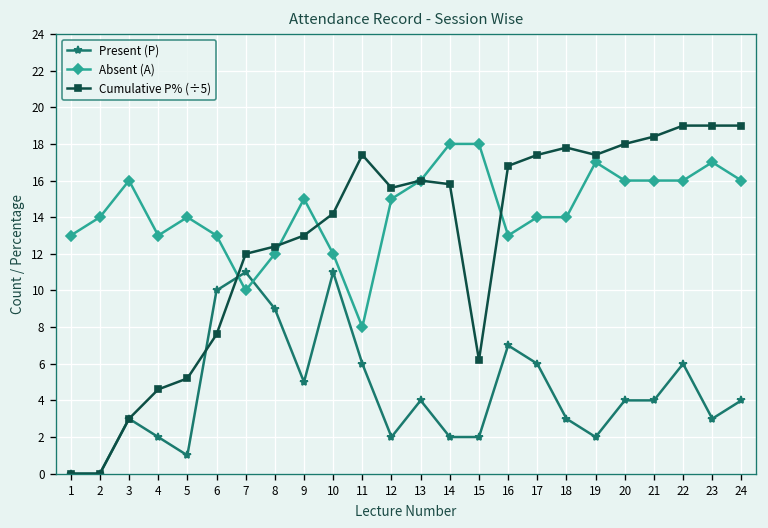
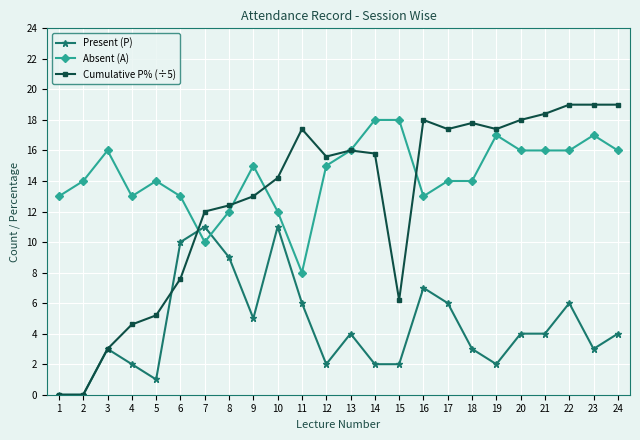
Cumulative P% (÷5), 16: 16.8 -> 18.0
